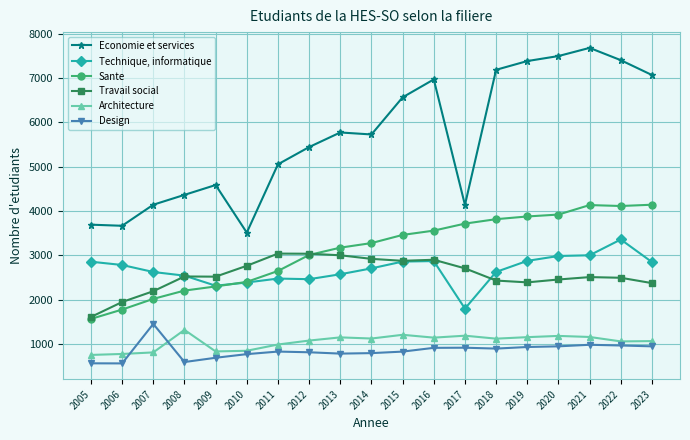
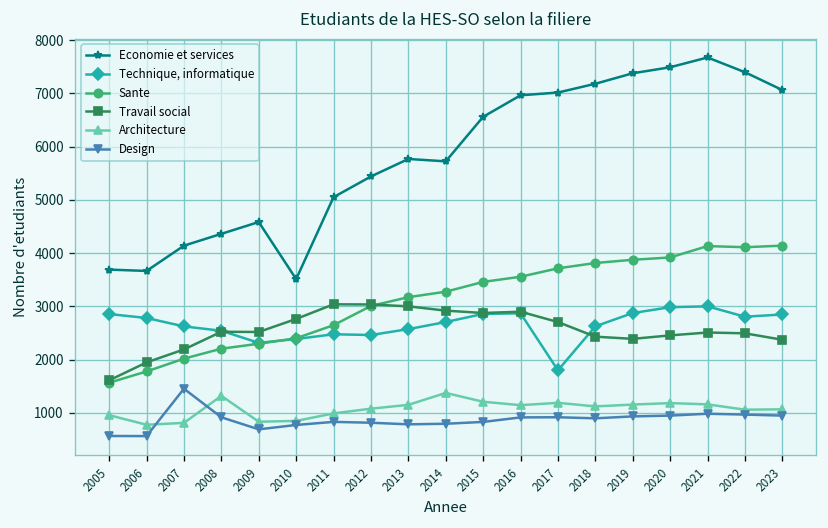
Architecture, 2005: 800 -> 1000
Design, 2008: 600 -> 900
Architecture, 2014: 1100 -> 1400
Economie et services, 2017: 4100 -> 7000
Technique, informatique, 2022: 3400 -> 2800
